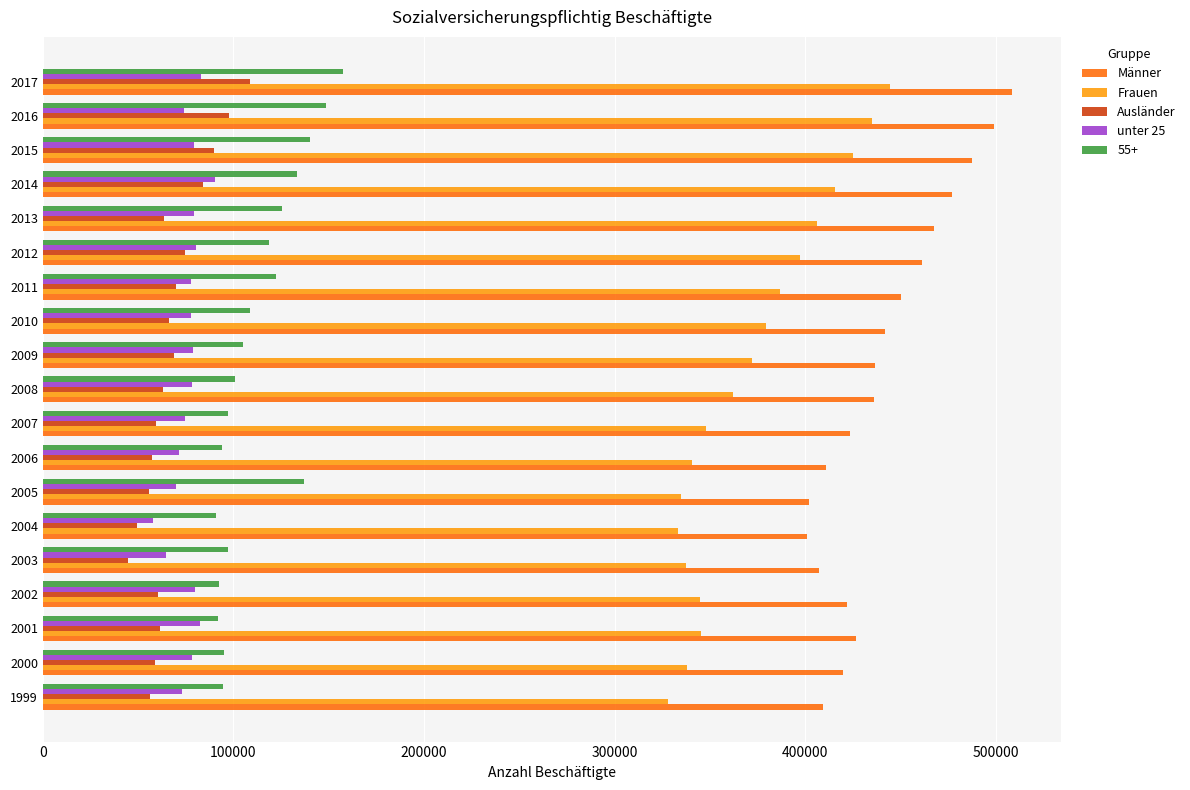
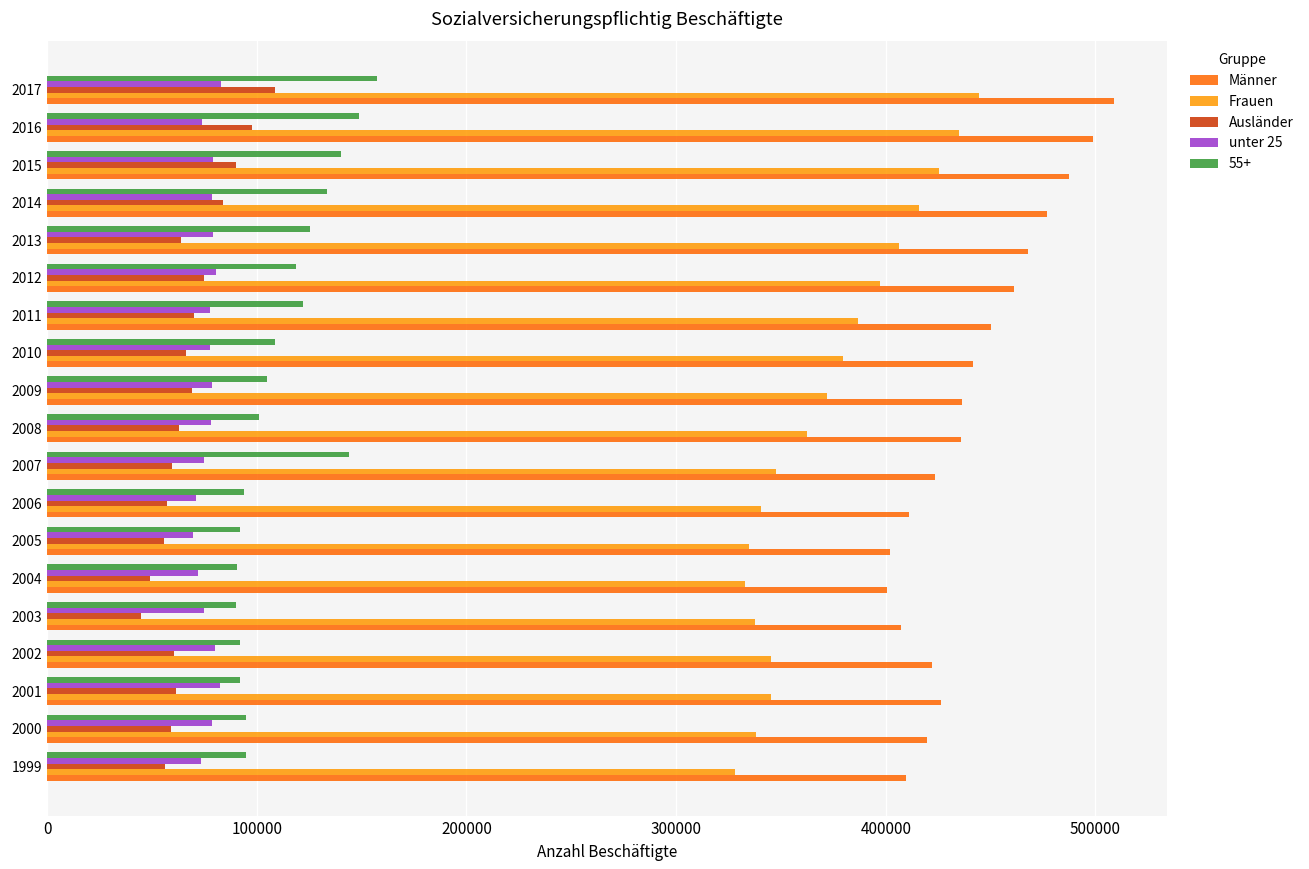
unter 25, 2014: 90000 -> 78000
55+, 2007: 97000 -> 144000
55+, 2005: 137000 -> 92000
unter 25, 2004: 58000 -> 72000
55+, 2003: 97000 -> 90000
unter 25, 2003: 64000 -> 75000
